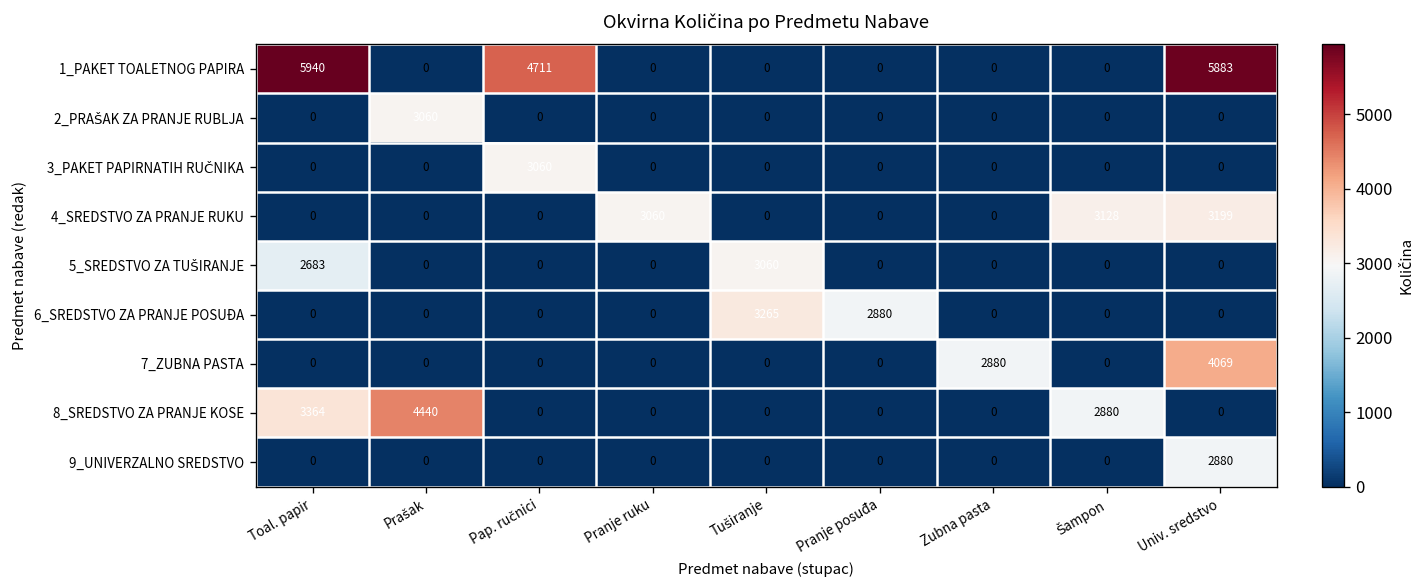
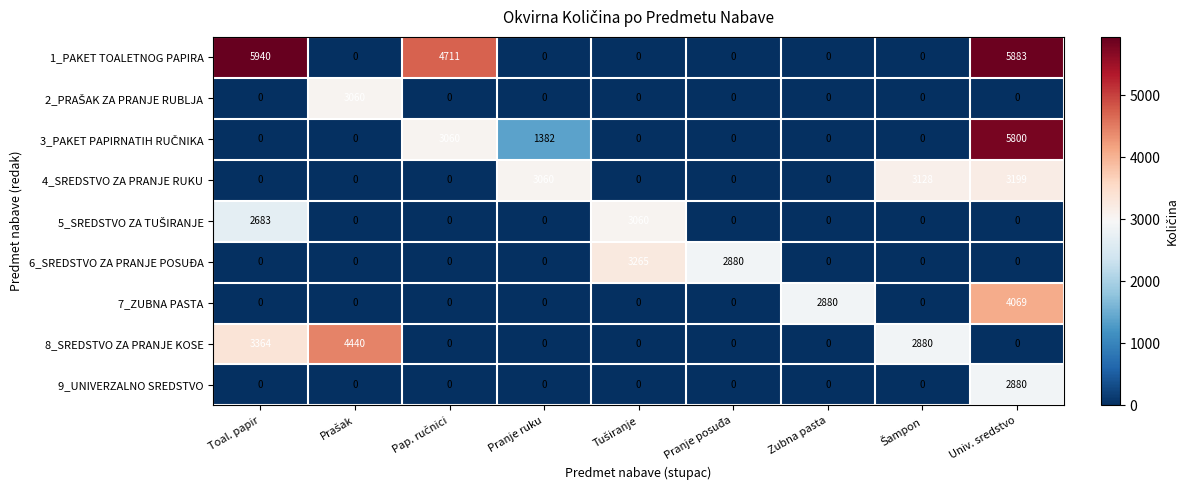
3_PAKET PAPIRNATIH RUČNIKA, Pranje ruku: 0 -> 1382
3_PAKET PAPIRNATIH RUČNIKA, Univ. sredstvo: 0 -> 5800
